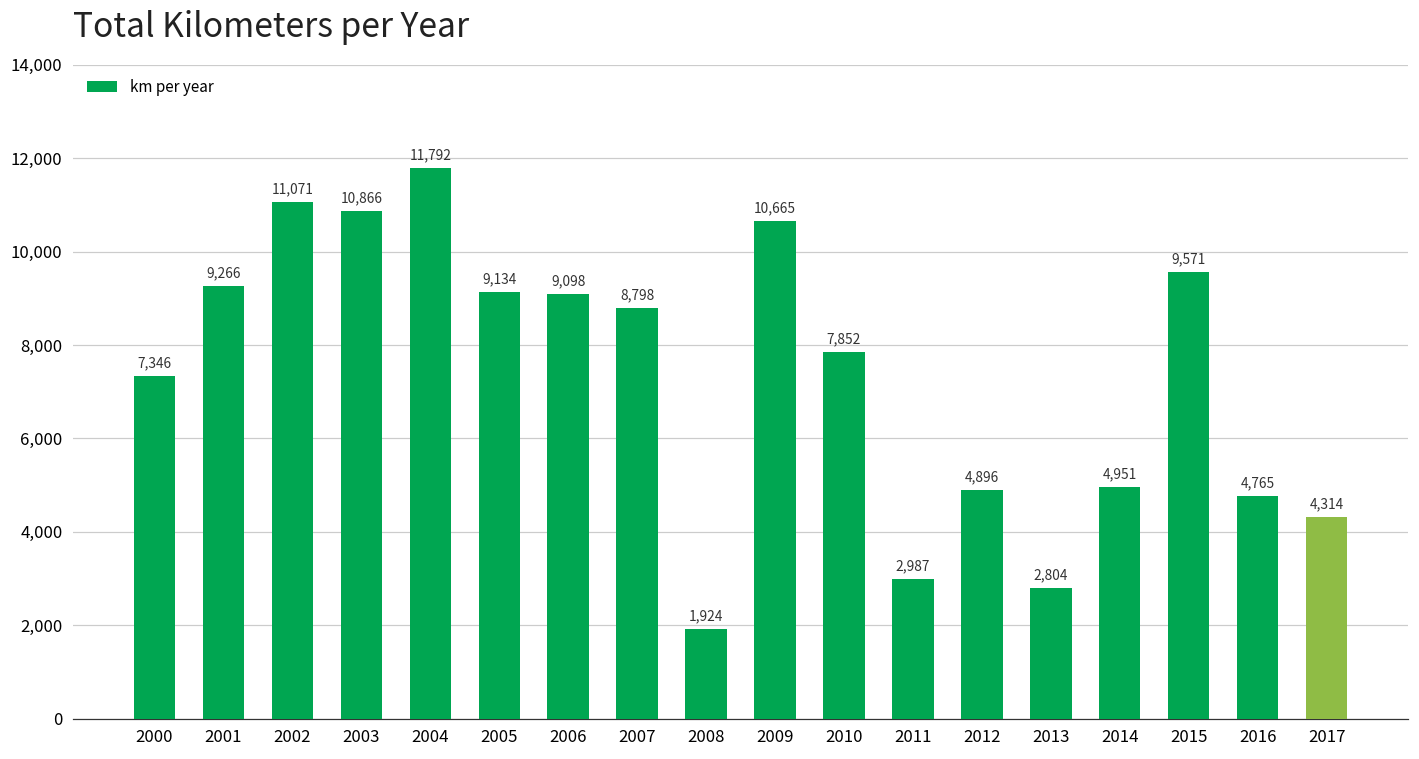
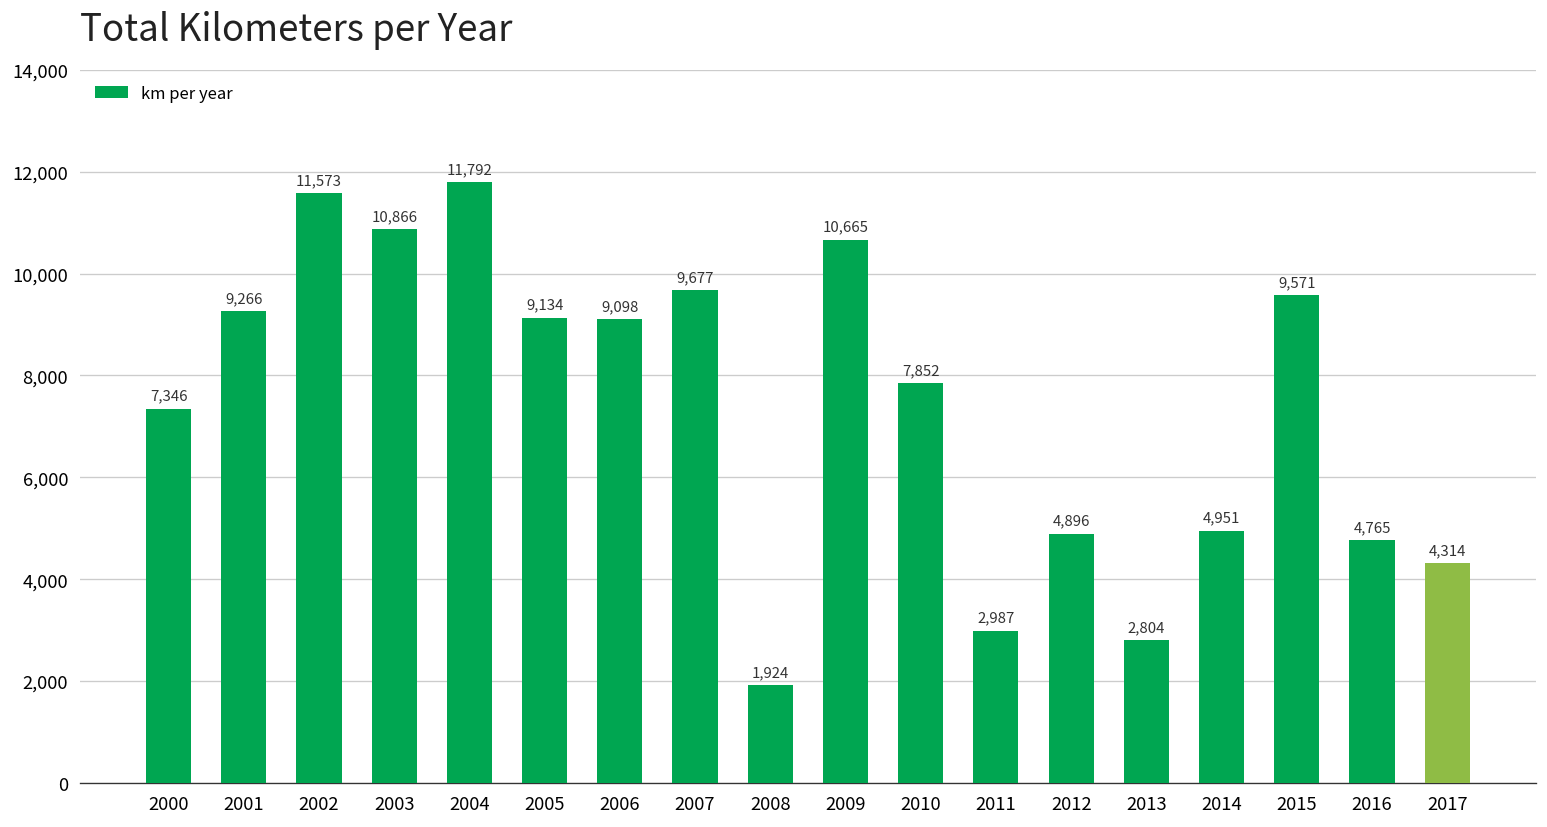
2002: 11,071 -> 11,573
2007: 8,798 -> 9,677
